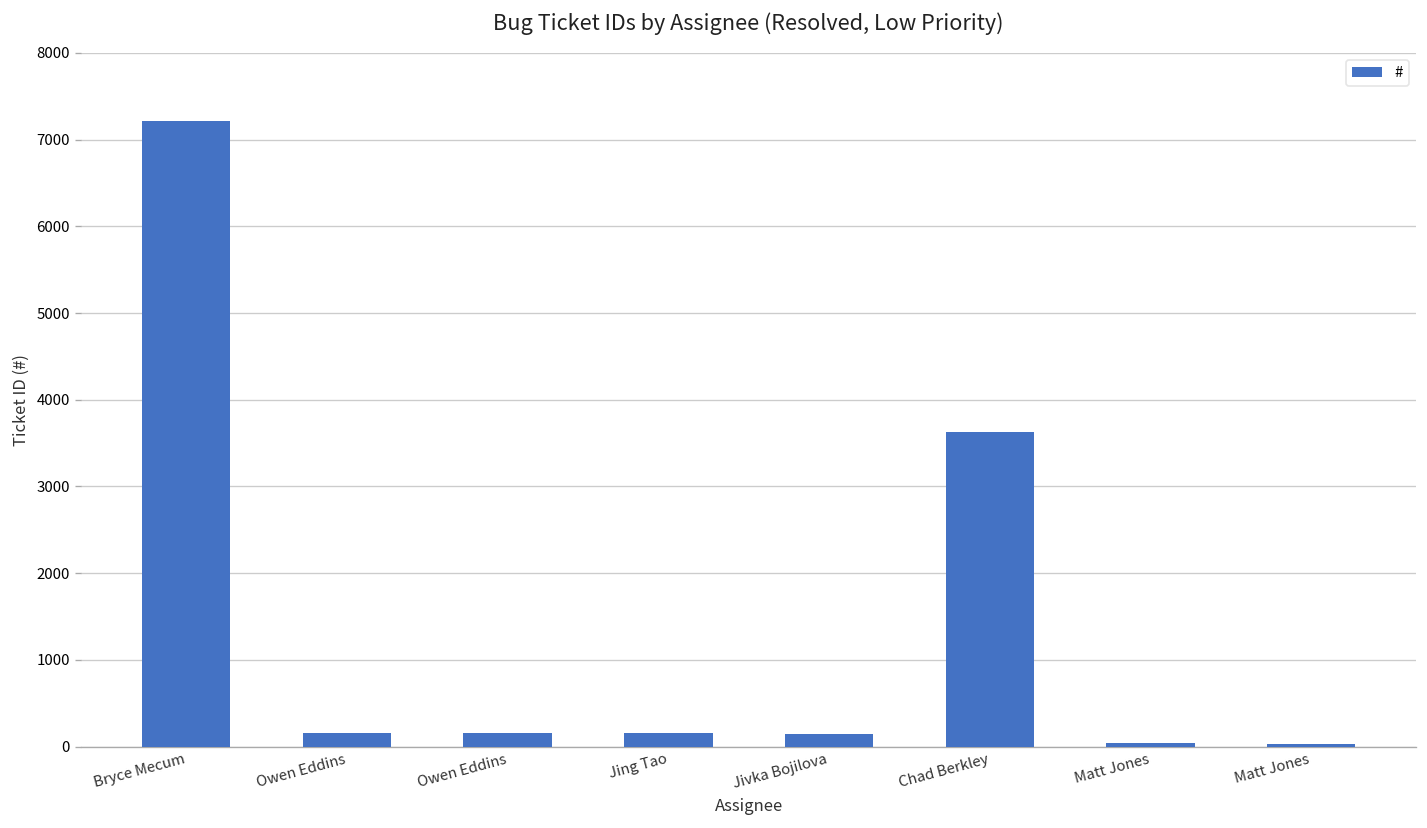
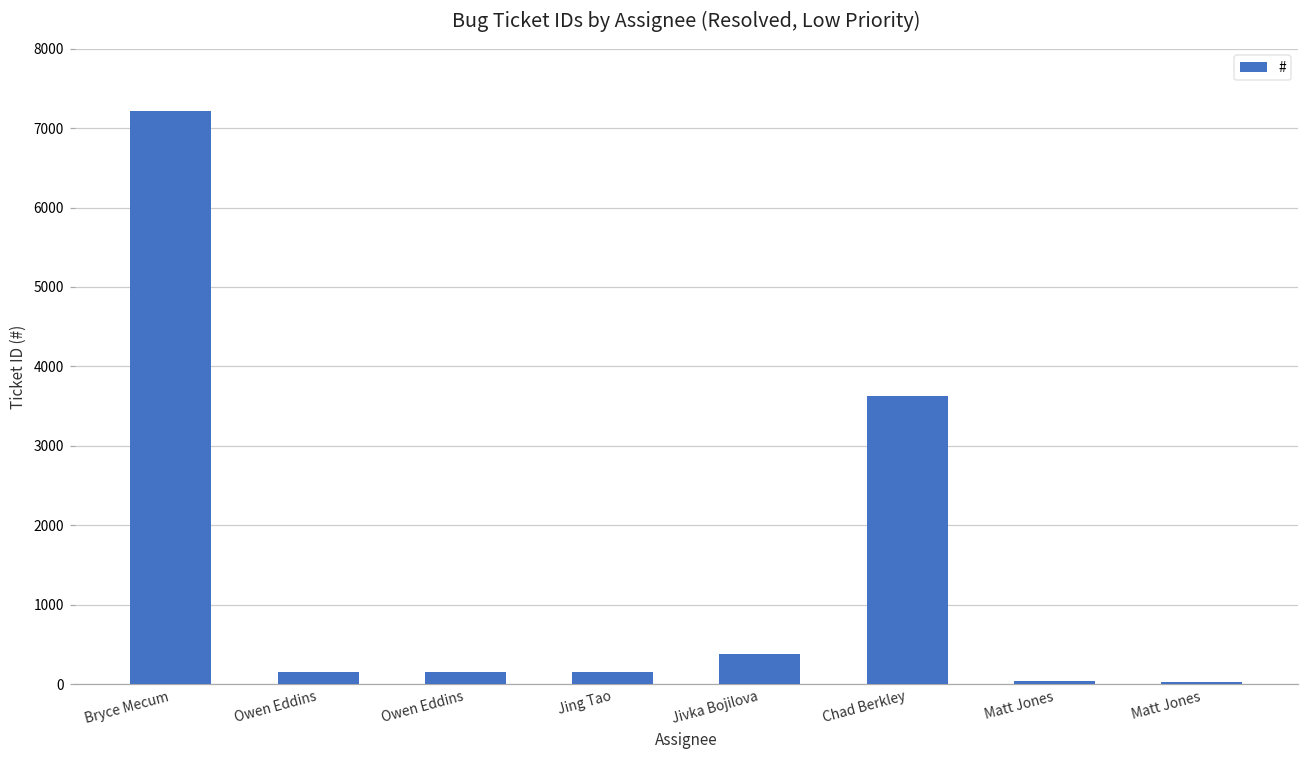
Jivka Bojilova: 100 -> 400
